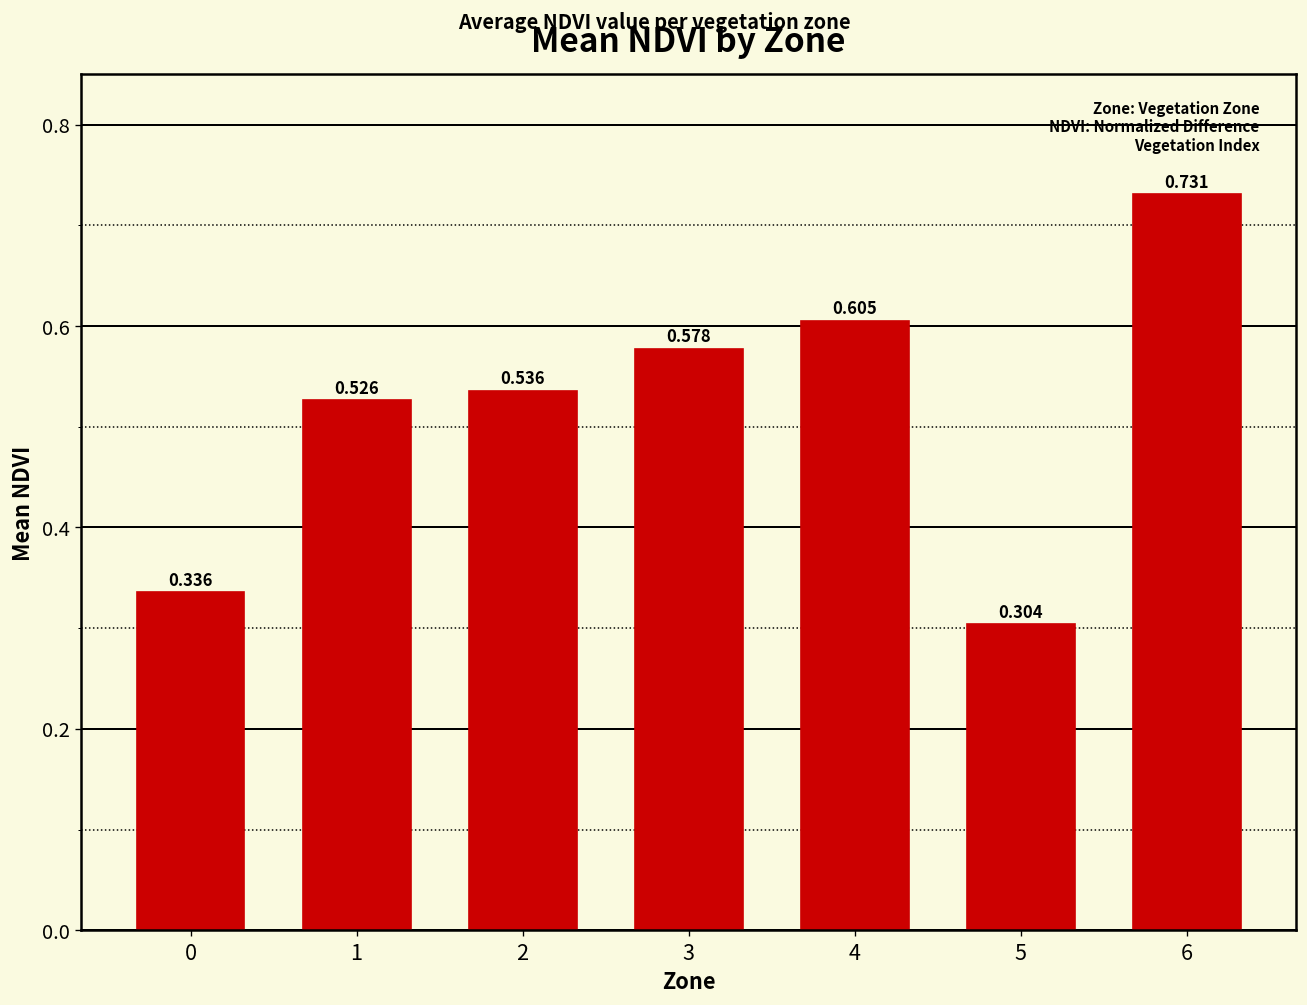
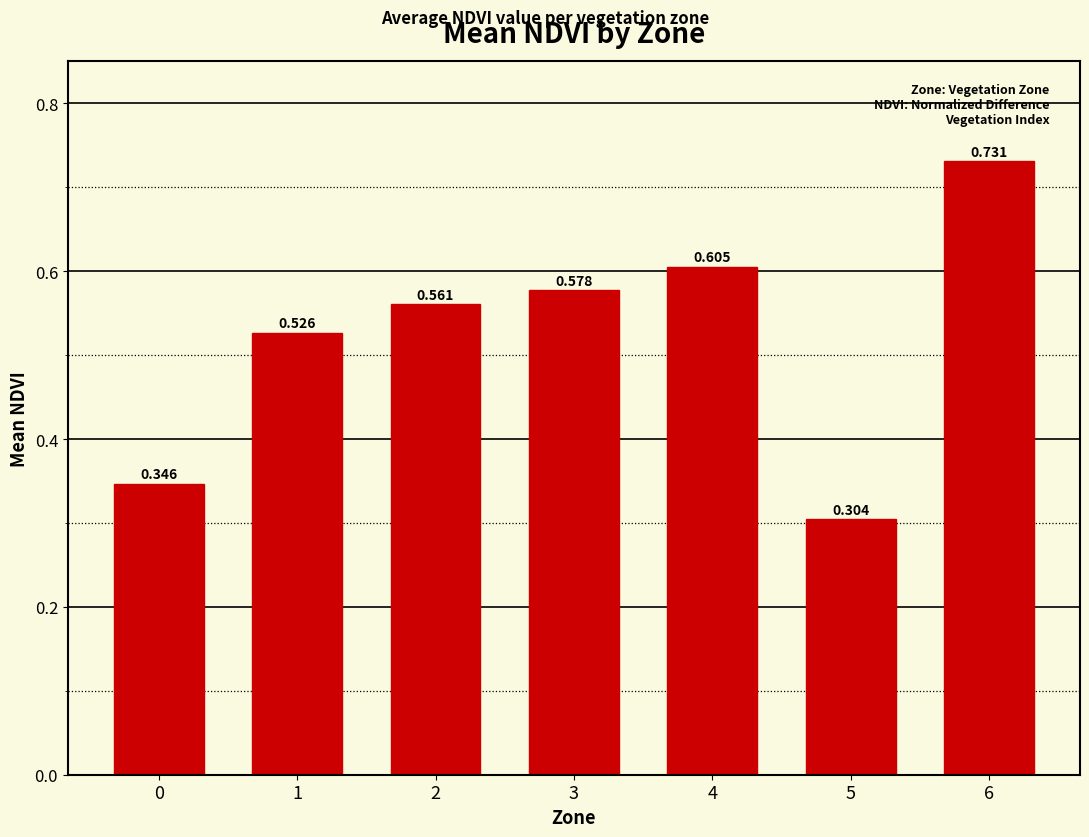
0: 0.336 -> 0.346
2: 0.536 -> 0.561
